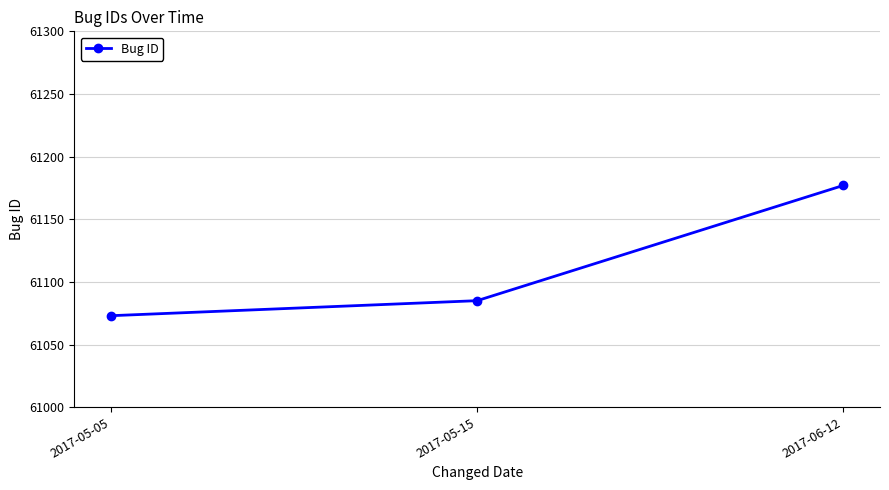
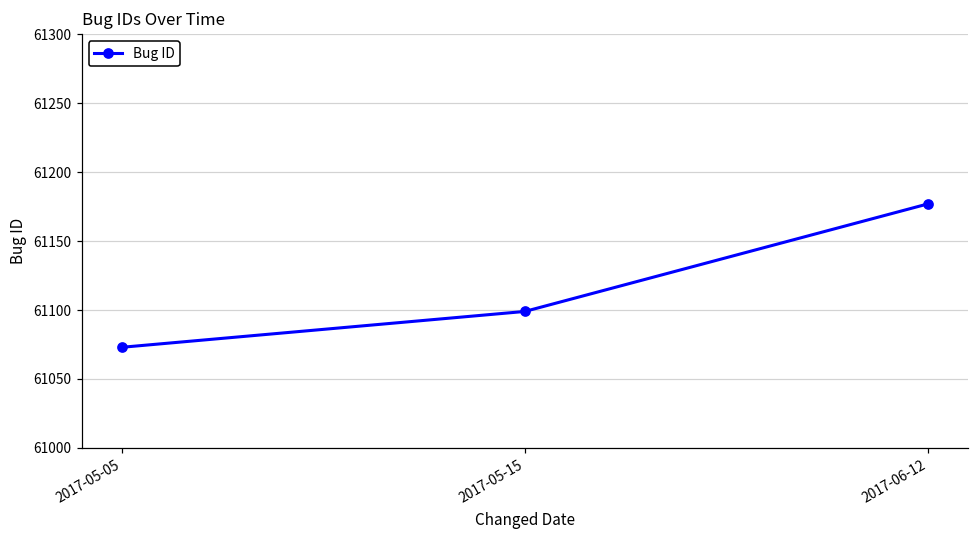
2017-05-15: 61085 -> 61099
